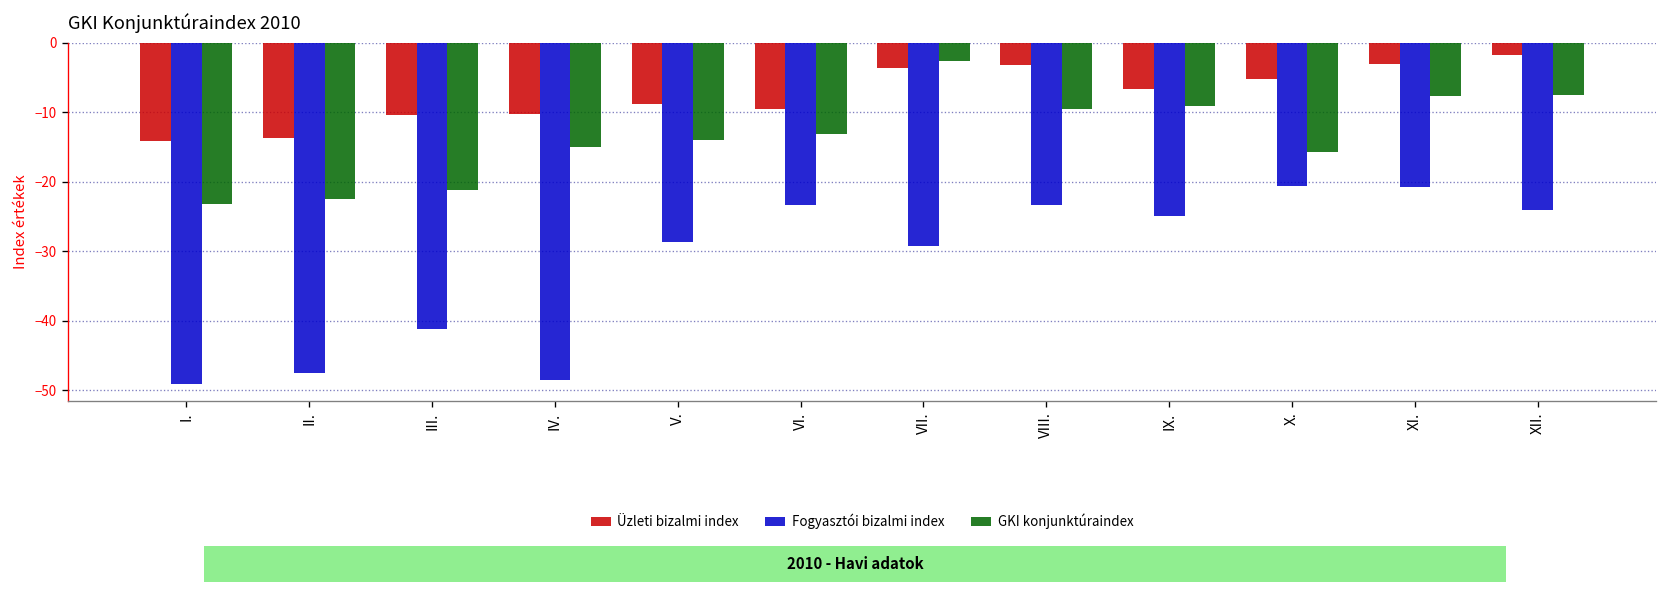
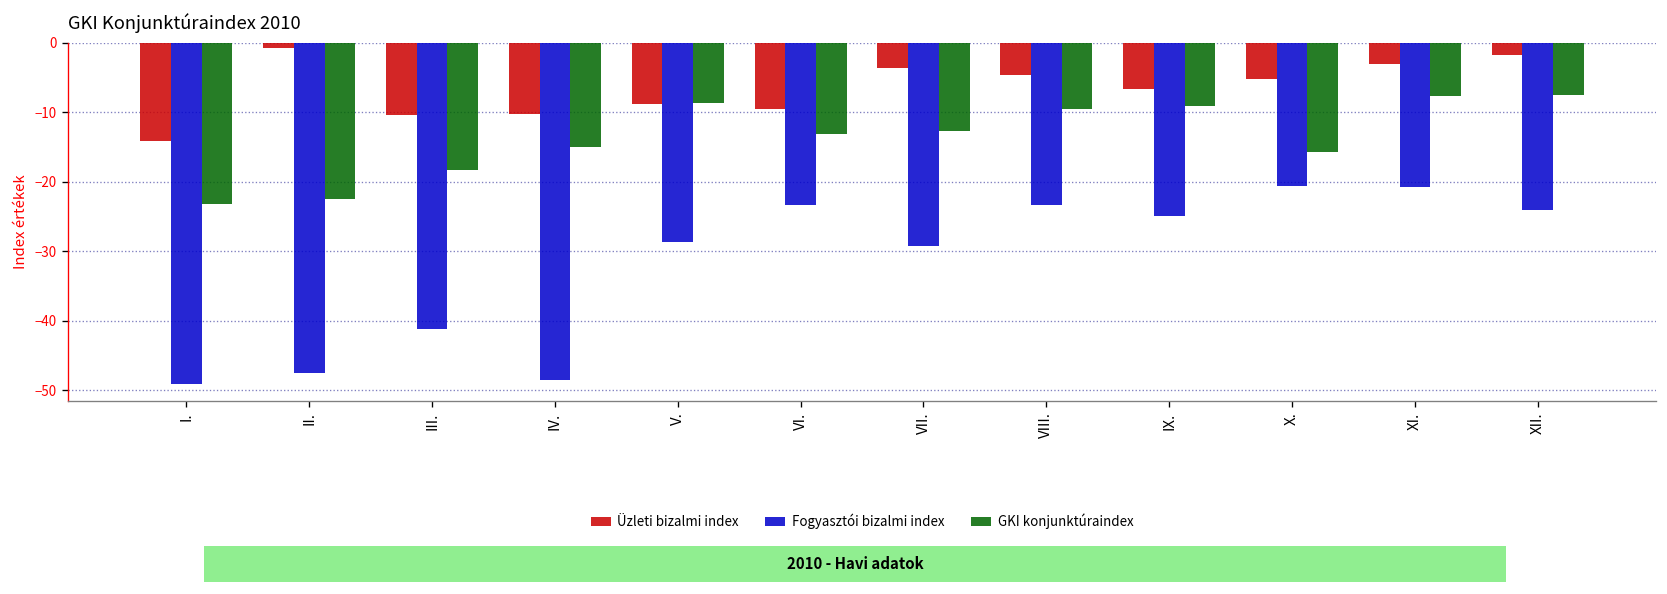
Üzleti bizalmi index, II.: -14 -> -1
GKI konjunktúraindex, III.: -21 -> -18
GKI konjunktúraindex, V.: -14 -> -9
GKI konjunktúraindex, VII.: -3 -> -13
Üzleti bizalmi index, VIII.: -3 -> -5
